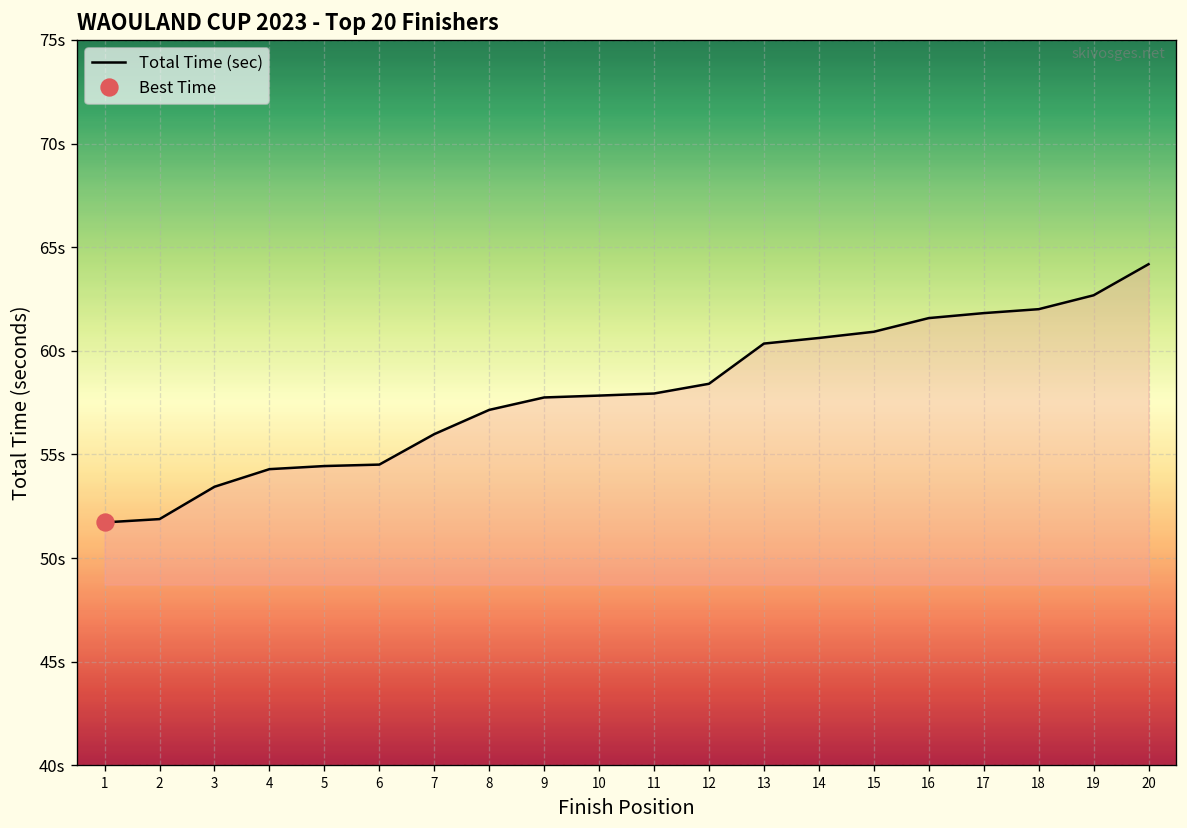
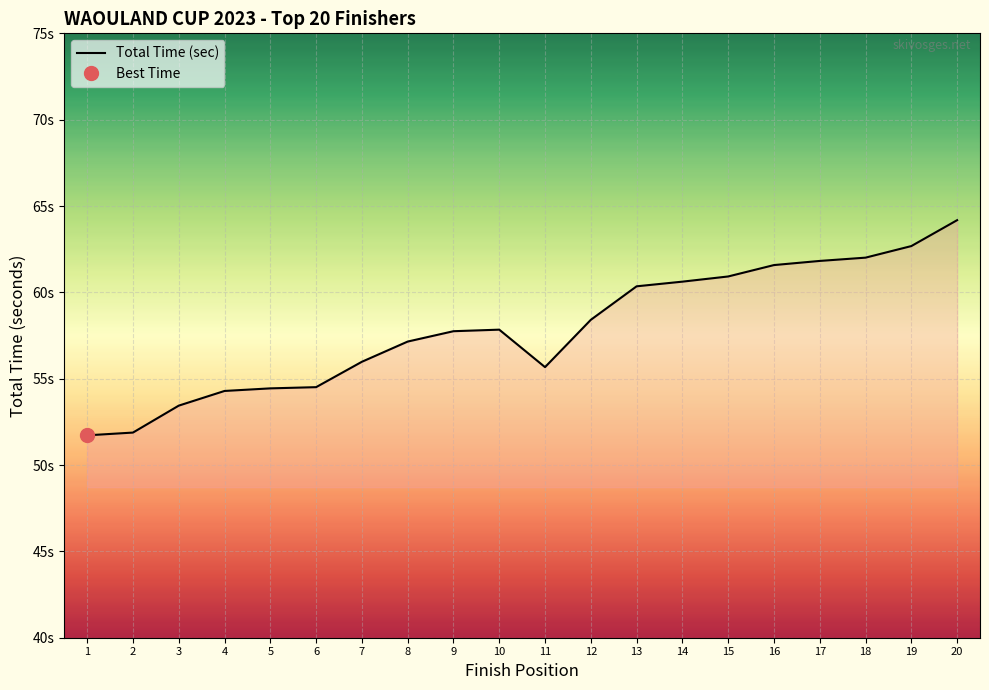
Total Time (sec), 11: 57.9s -> 55.7s
